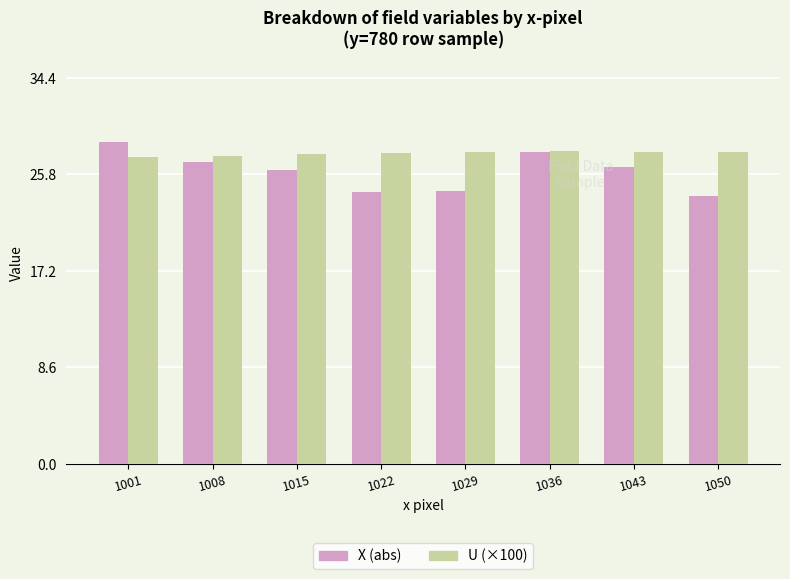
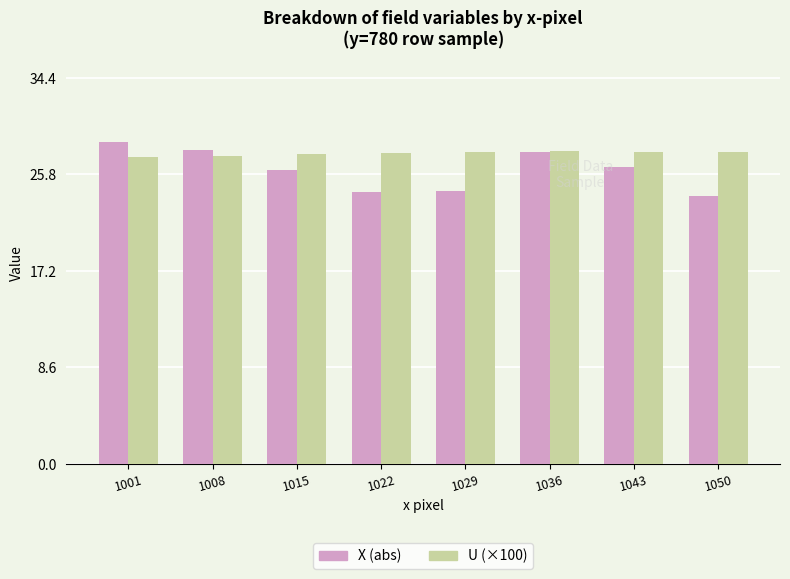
X (abs), 1008: 26.9 -> 28.0
